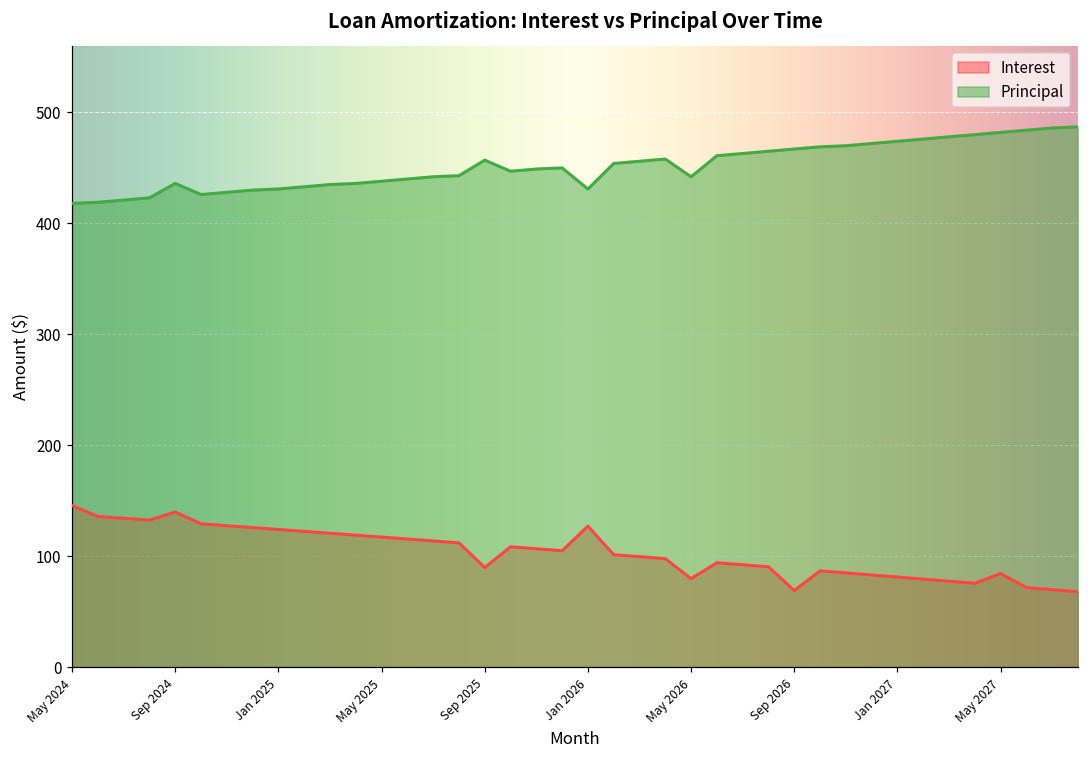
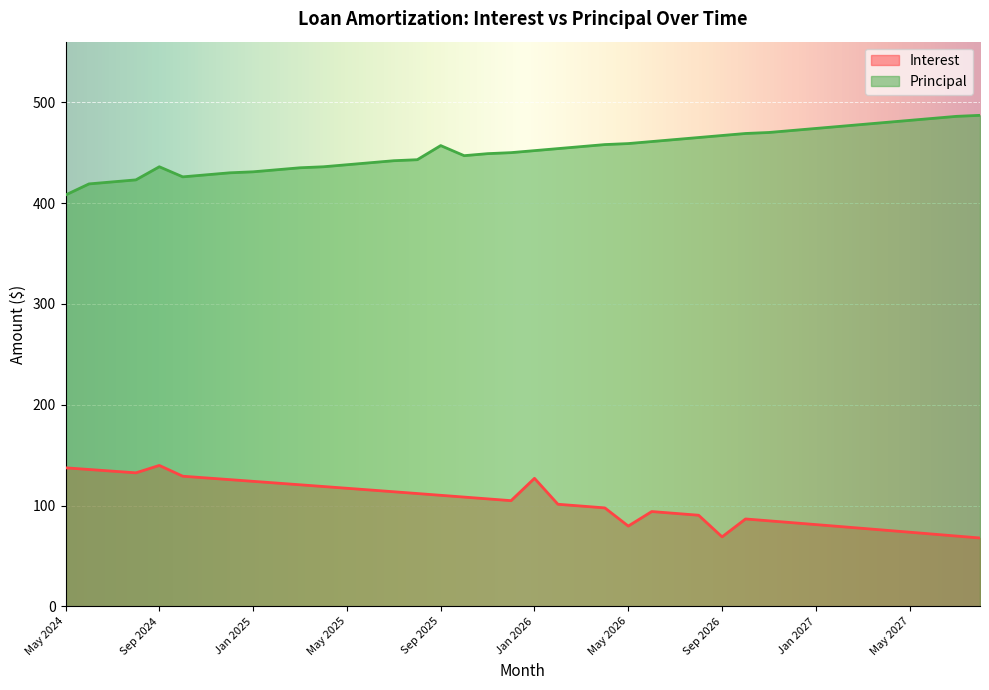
Interest, May 2024: 146 -> 137
Principal, May 2024: 418 -> 408
Interest, Sep 2025: 90 -> 110
Principal, Jan 2026: 431 -> 452
Principal, May 2026: 442 -> 459
Interest, May 2027: 84 -> 74
